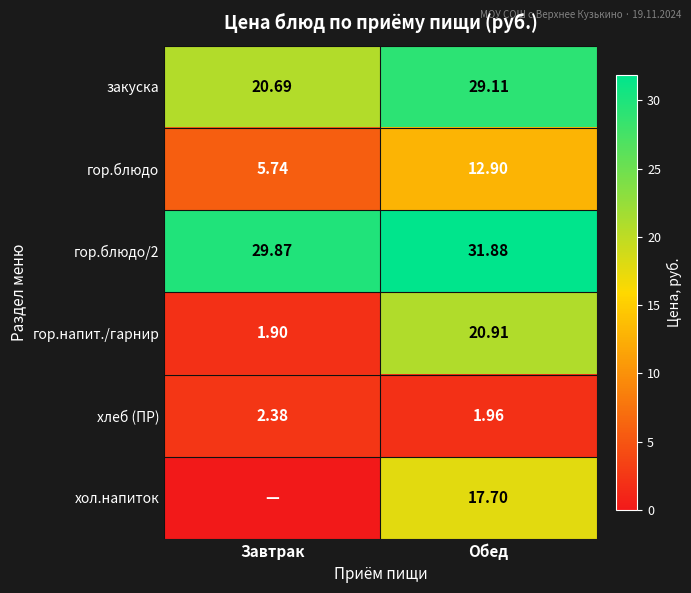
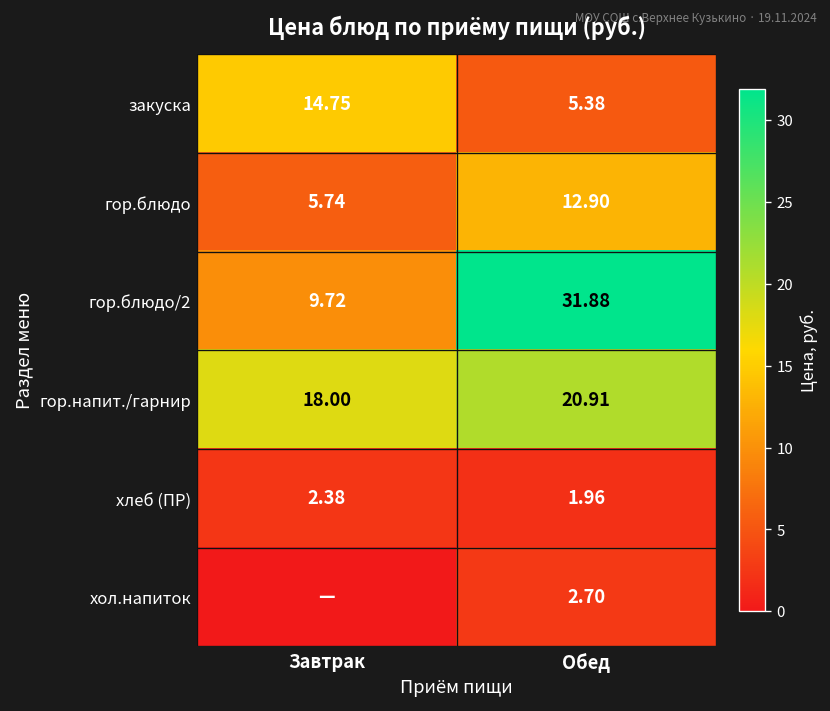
закуска, Завтрак: 20.69 -> 14.75
закуска, Обед: 29.11 -> 5.38
гор.блюдо/2, Завтрак: 29.87 -> 9.72
гор.напит./гарнир, Завтрак: 1.90 -> 18.00
хол.напиток, Обед: 17.70 -> 2.70
